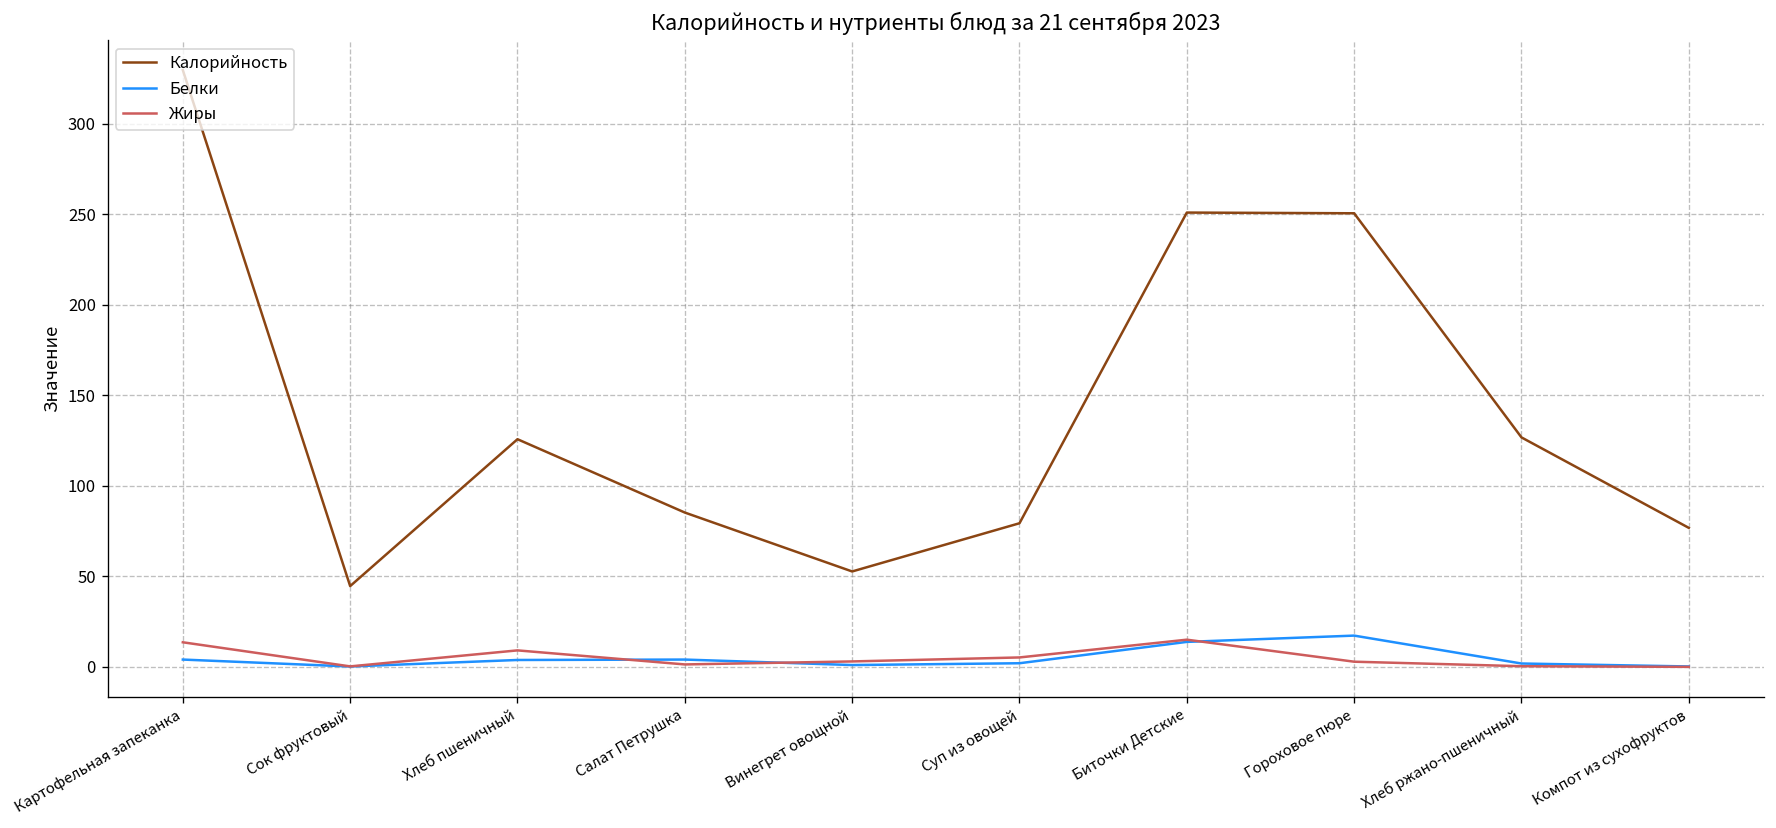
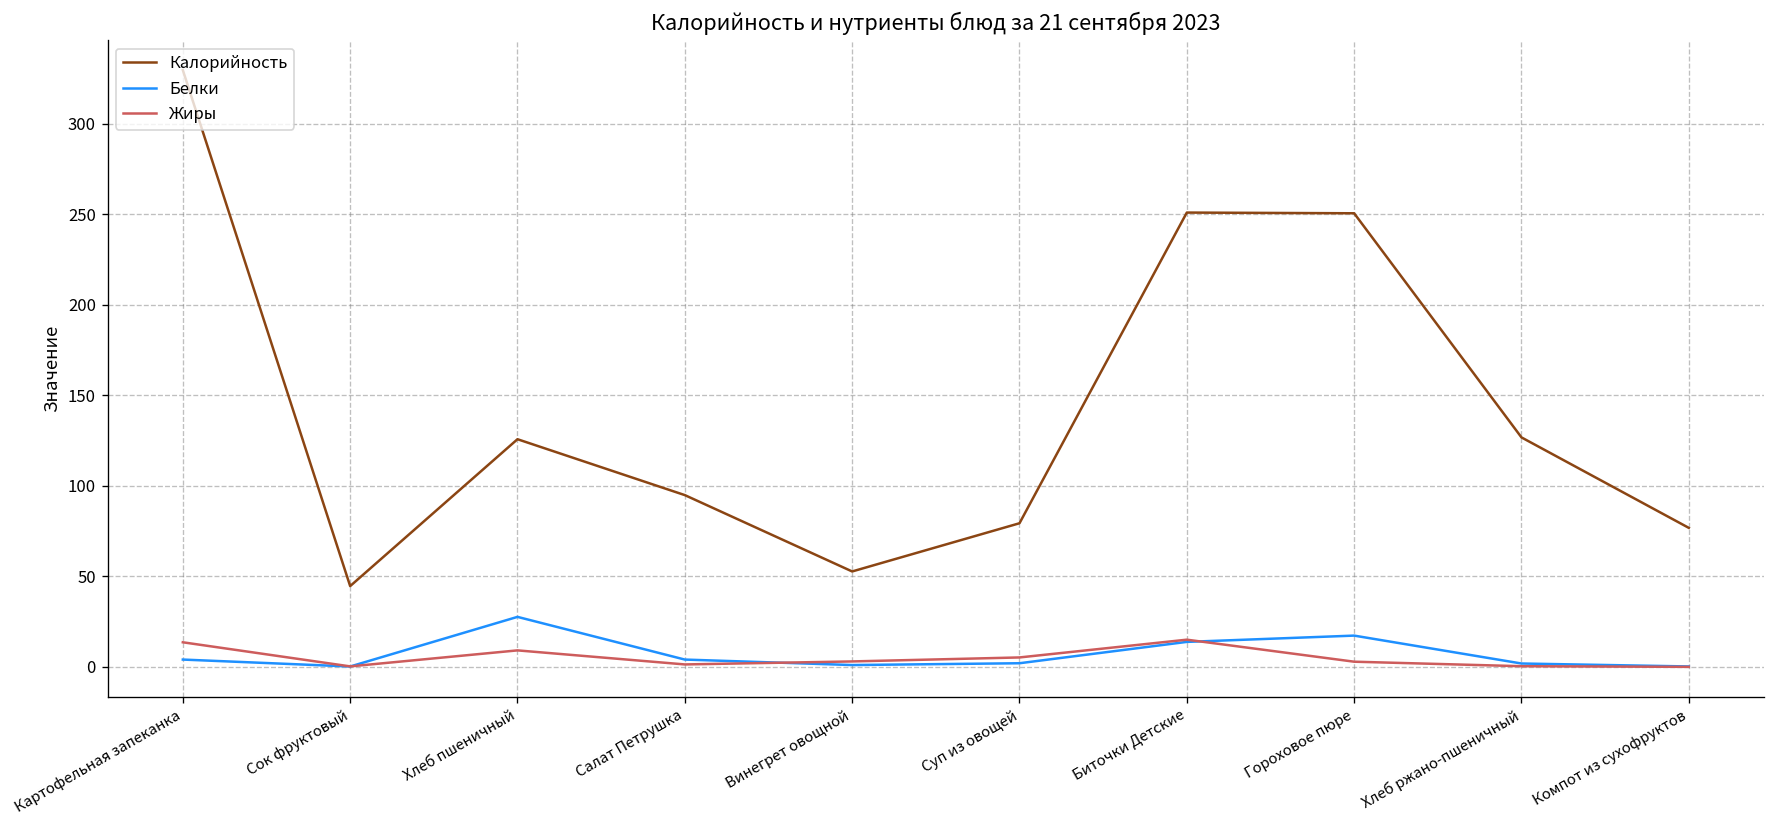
Белки, Хлеб пшеничный: 4 -> 28
Калорийность, Салат Петрушка: 85 -> 95
